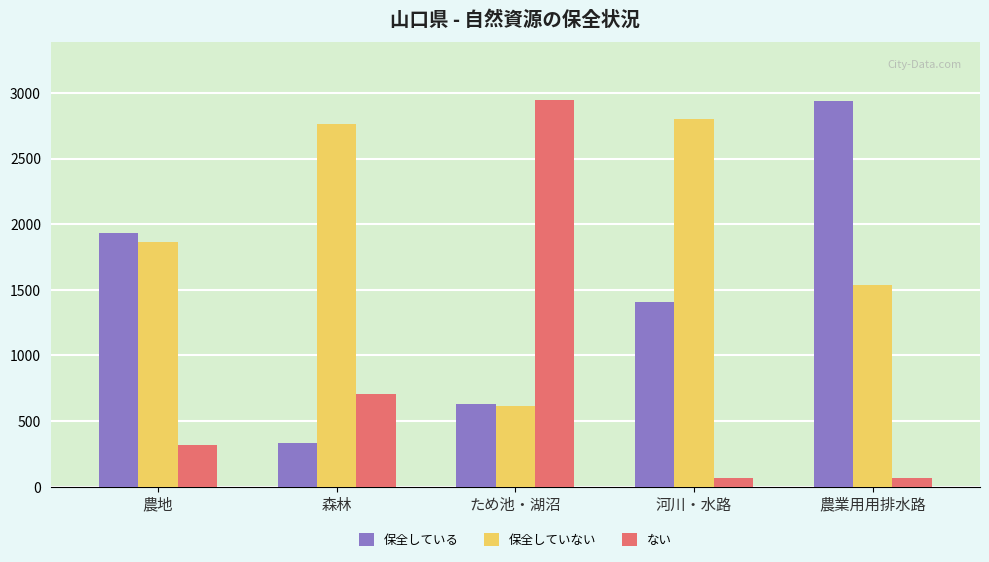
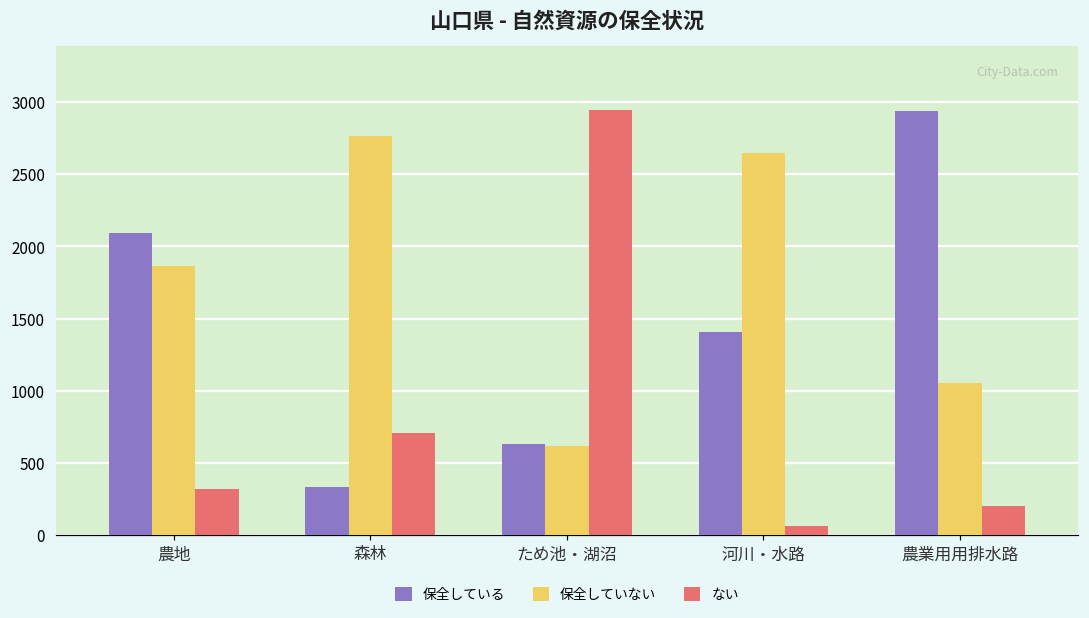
保全している, 農地: 1930 -> 2100
保全していない, 河川・水路: 2800 -> 2650
保全していない, 農業用用排水路: 1530 -> 1050
ない, 農業用用排水路: 60 -> 200
